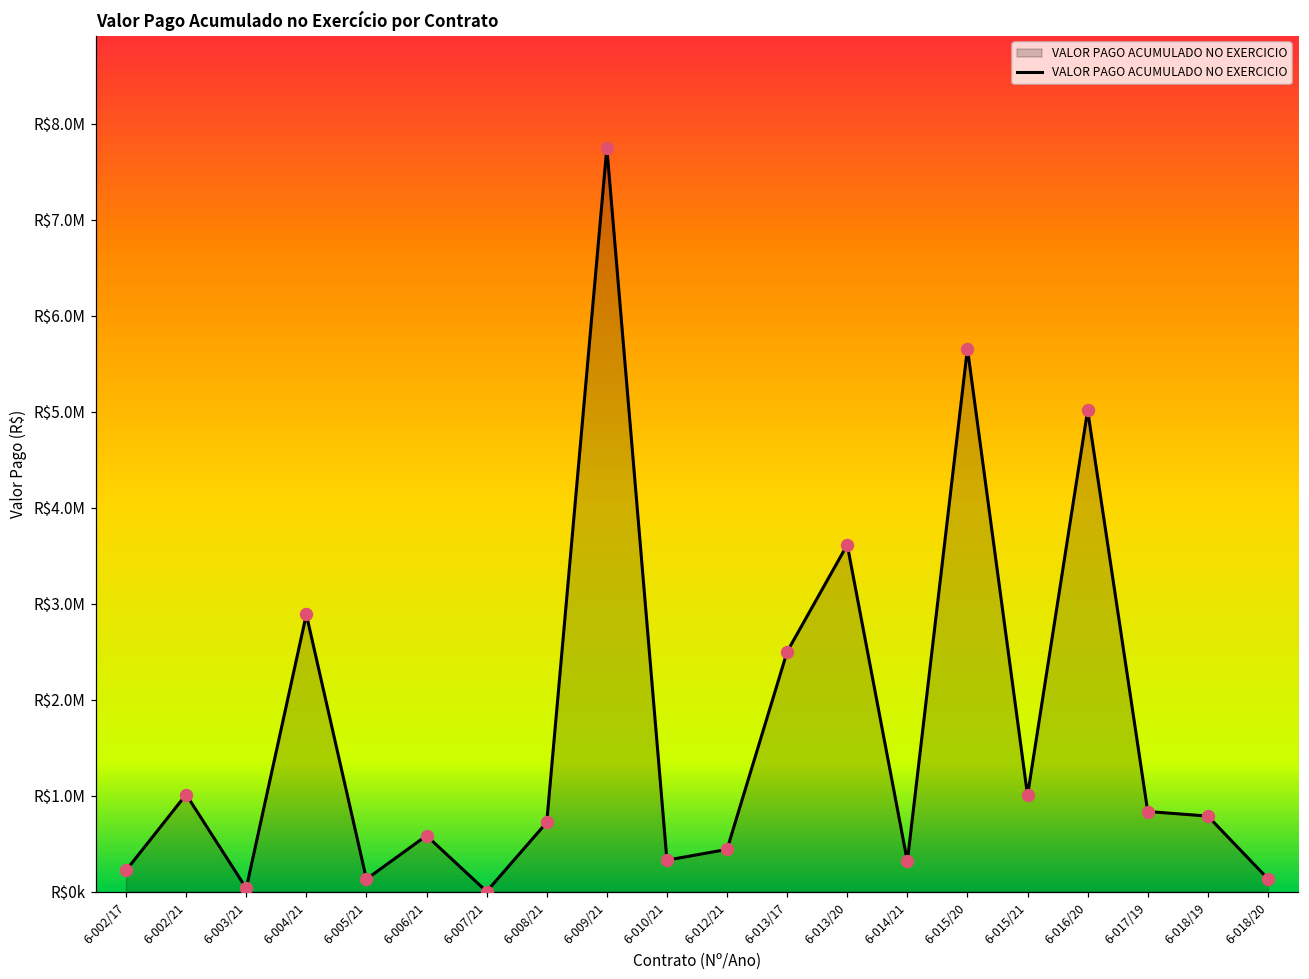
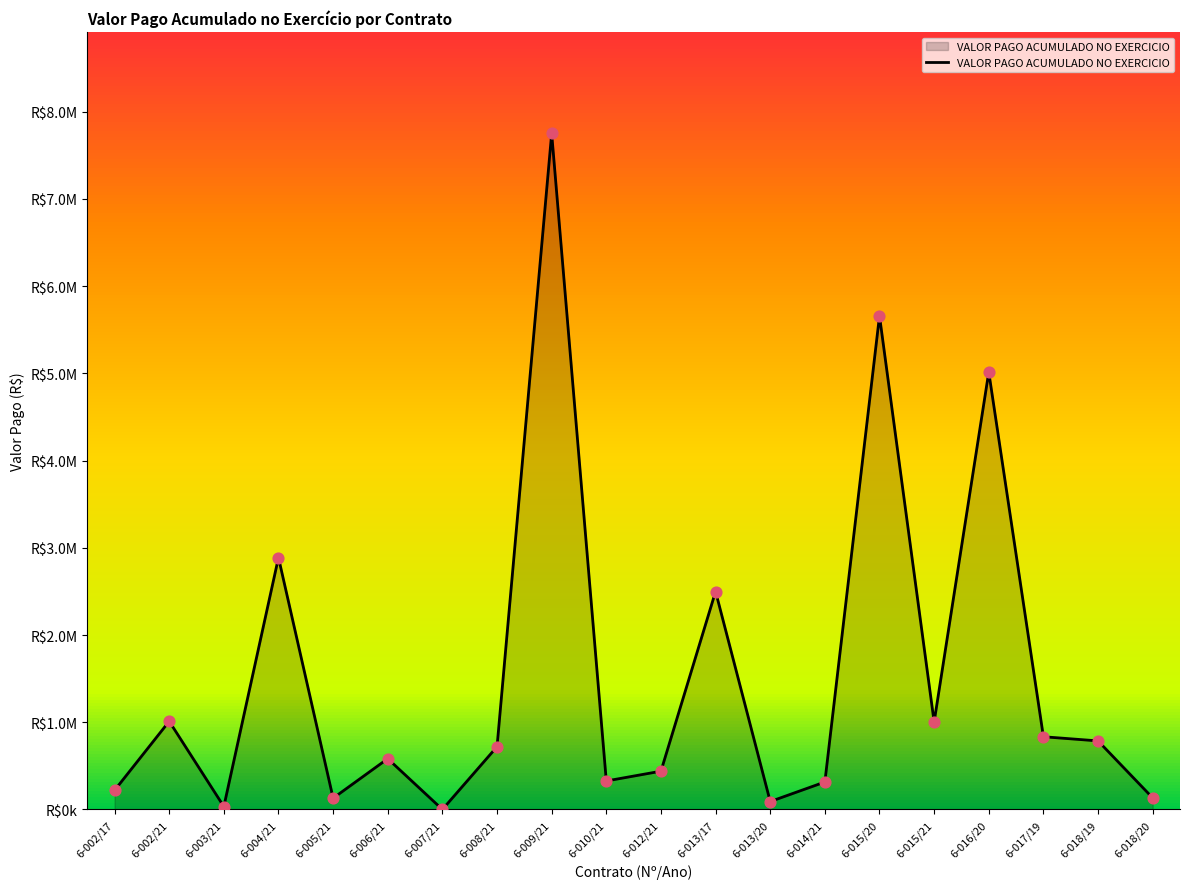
6-013/20: R$3600000 -> R$100000
